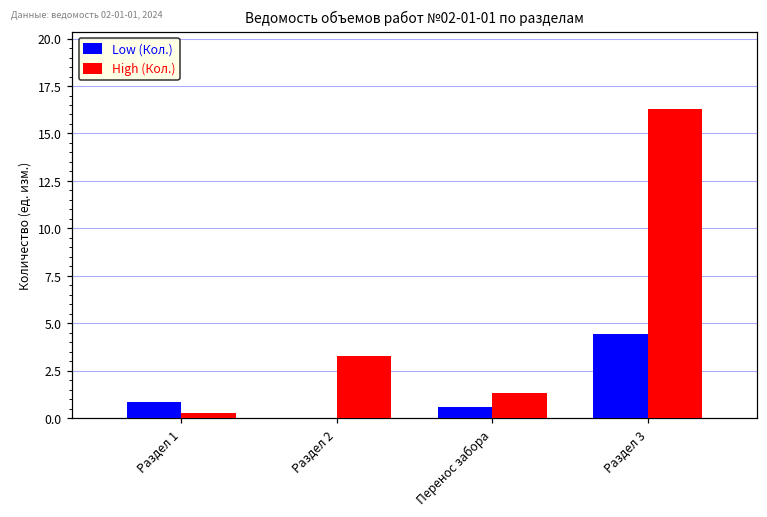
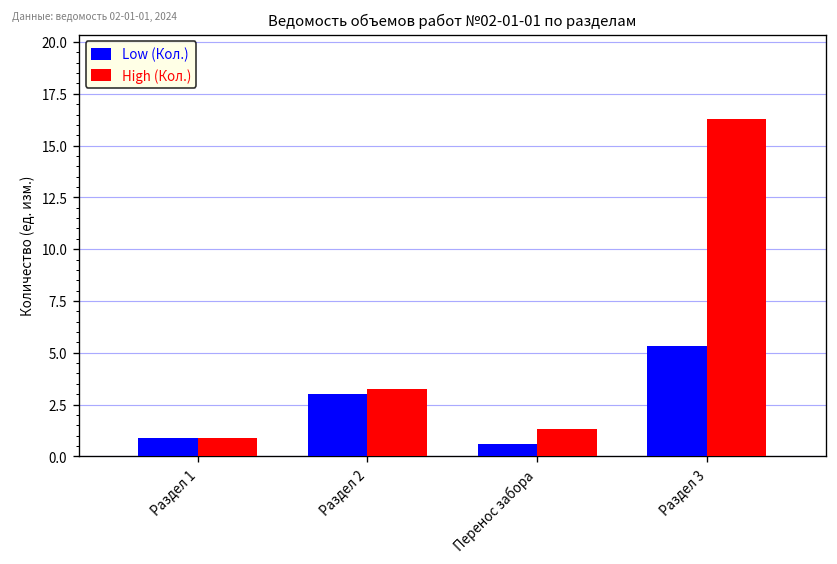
High (Кол.), Раздел 1: 0.3 -> 0.9
Low (Кол.), Раздел 2: 0.0 -> 3.0
Low (Кол.), Раздел 3: 4.5 -> 5.3
